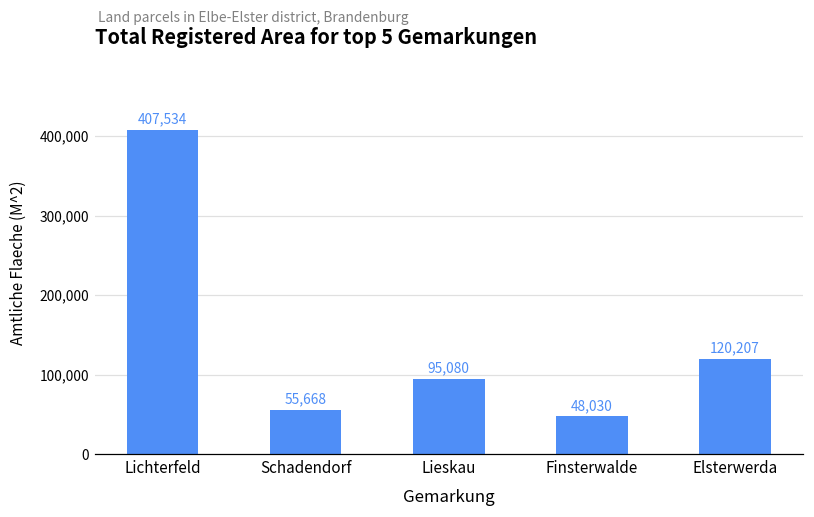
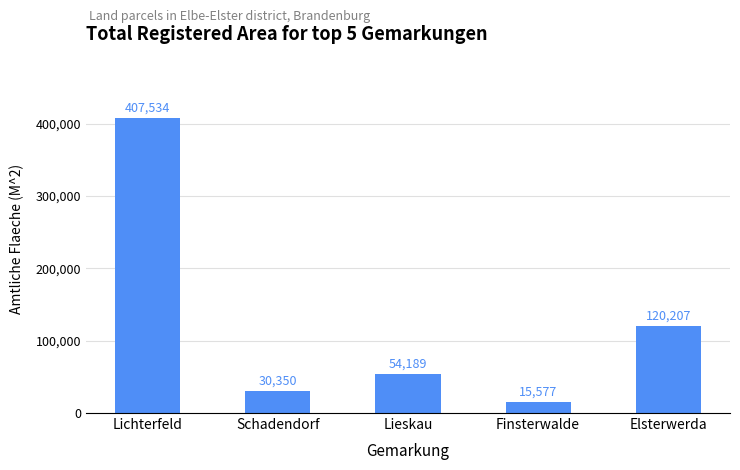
Schadendorf: 55,668 -> 30,350
Lieskau: 95,080 -> 54,189
Finsterwalde: 48,030 -> 15,577
